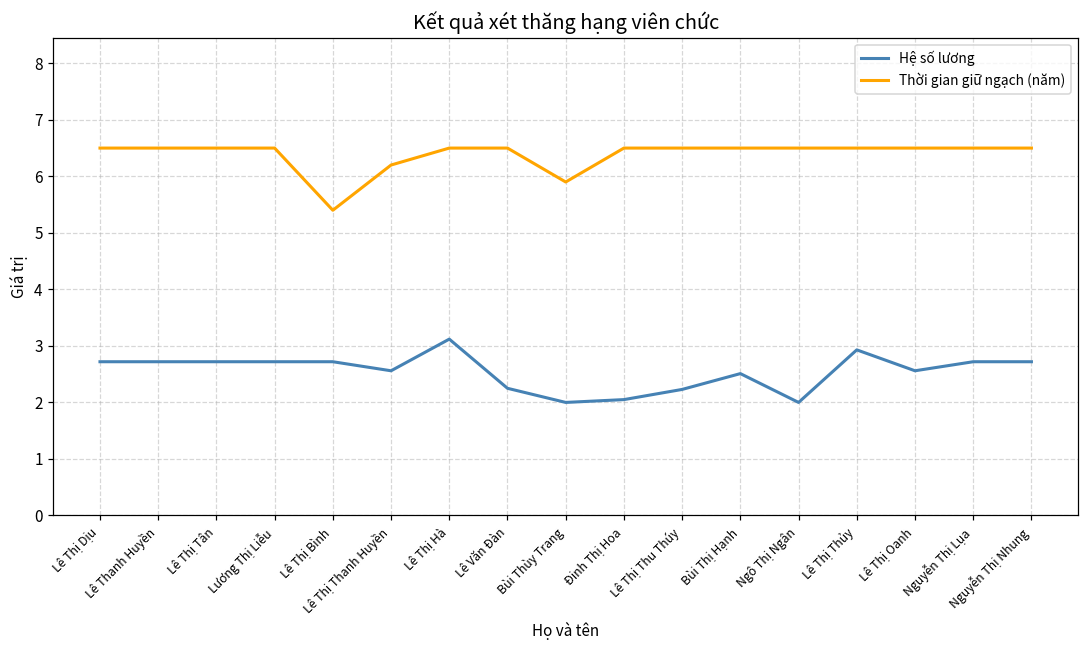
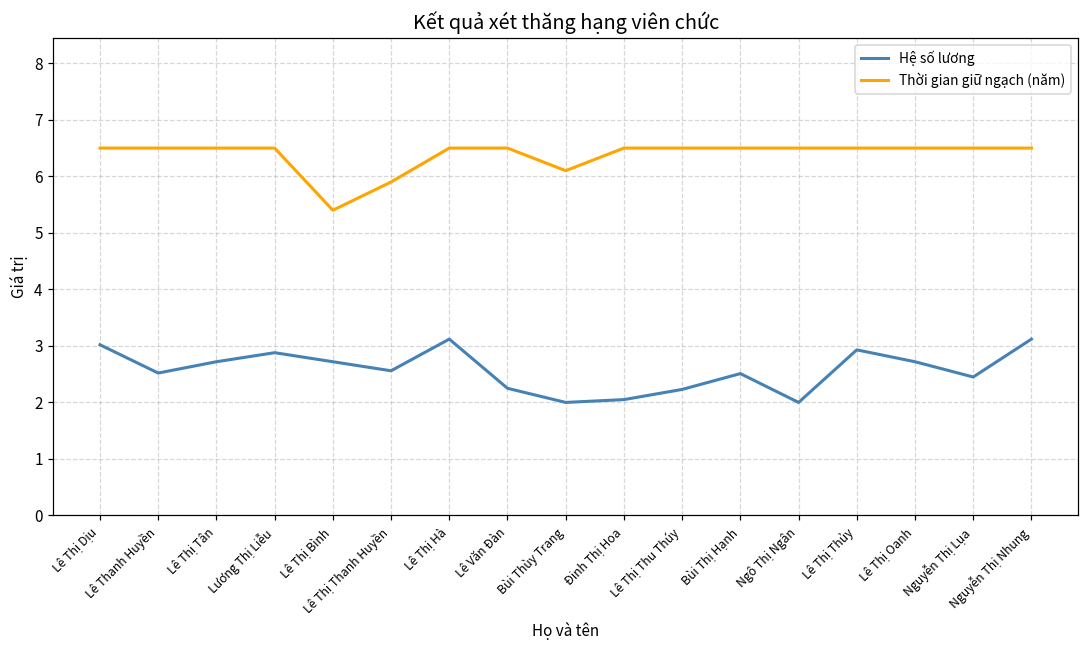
Hệ số lương, Lê Thị Dịu: 2.7 -> 3.0
Hệ số lương, Lê Thanh Huyền: 2.7 -> 2.5
Hệ số lương, Lương Thị Liễu: 2.7 -> 2.9
Thời gian giữ ngạch (năm), Lê Thị Thanh Huyền: 6.2 -> 5.9
Thời gian giữ ngạch (năm), Bùi Thùy Trang: 5.9 -> 6.1
Hệ số lương, Lê Thị Oanh: 2.6 -> 2.7
Hệ số lương, Nguyễn Thị Lụa: 2.7 -> 2.5
Hệ số lương, Nguyễn Thị Nhung: 2.7 -> 3.1
